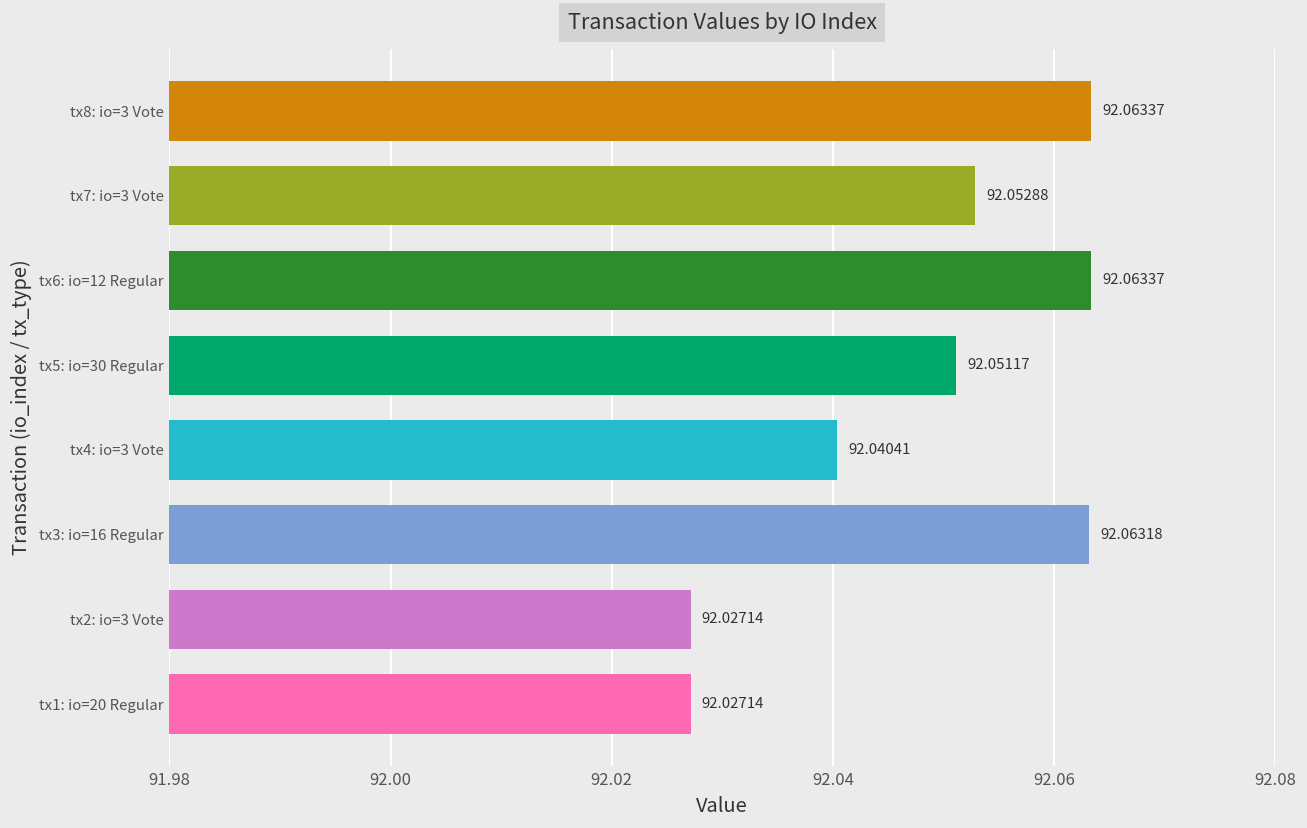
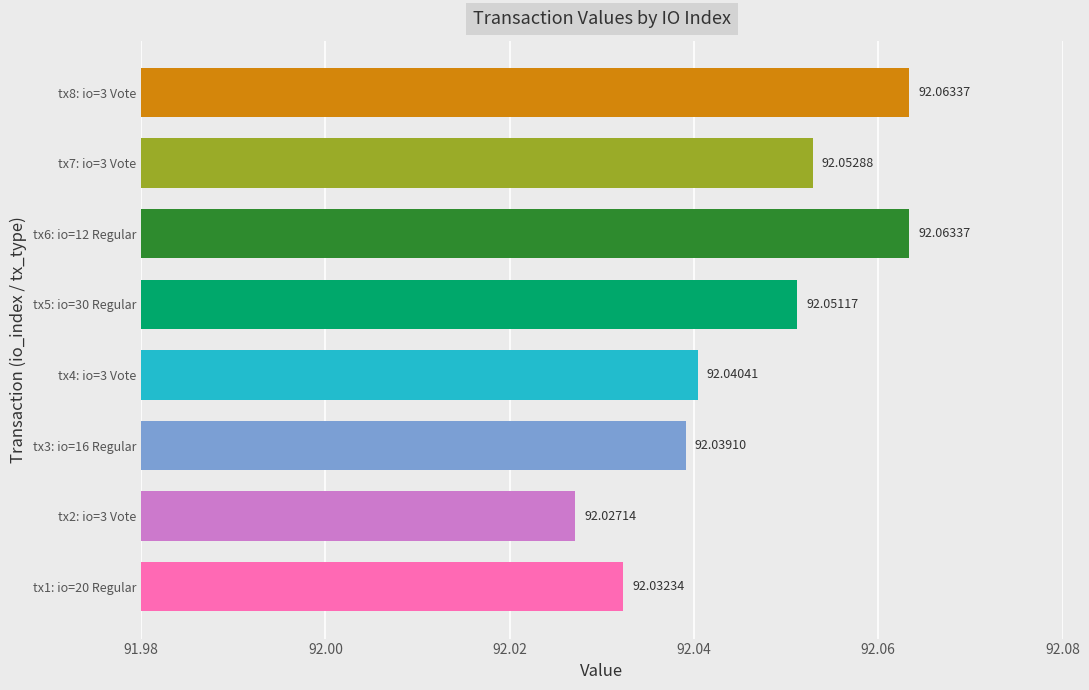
tx3: io=16 Regular: 92.06318 -> 92.03910
tx1: io=20 Regular: 92.02714 -> 92.03234
